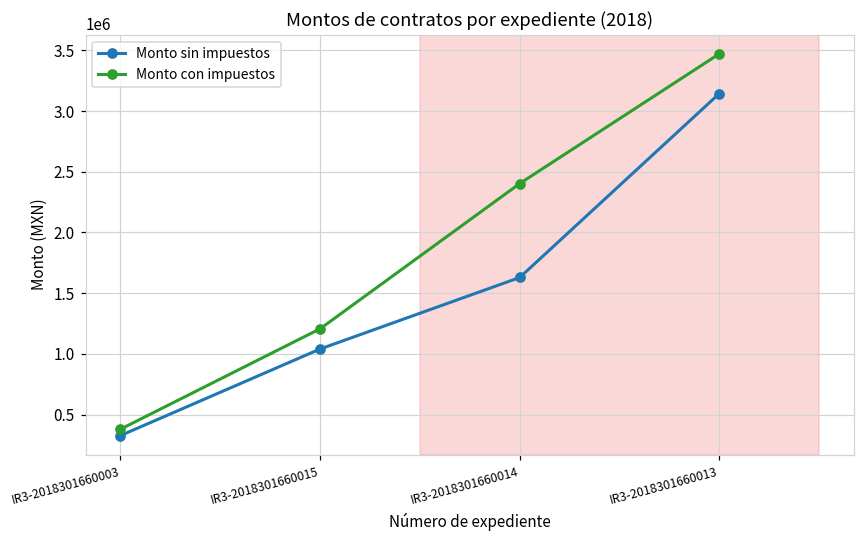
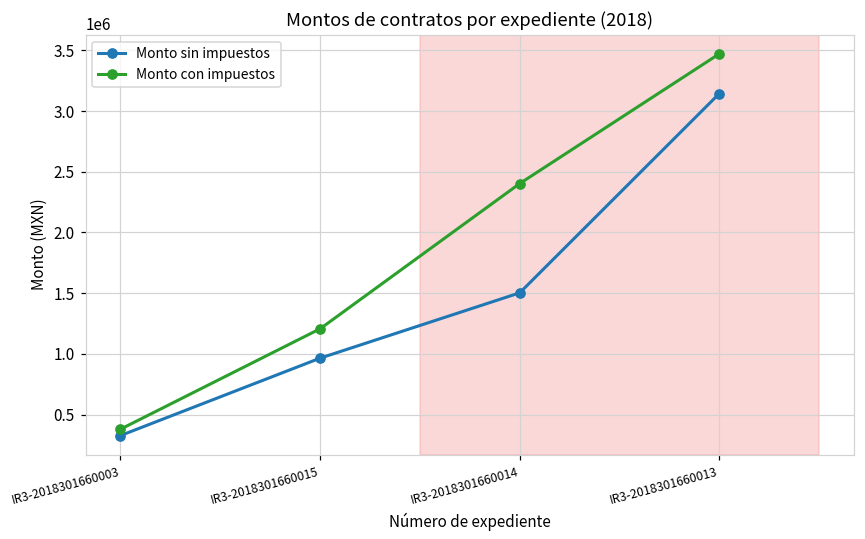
Monto sin impuestos, IR3-2018301660015: 1040000 -> 970000
Monto sin impuestos, IR3-2018301660014: 1630000 -> 1500000
